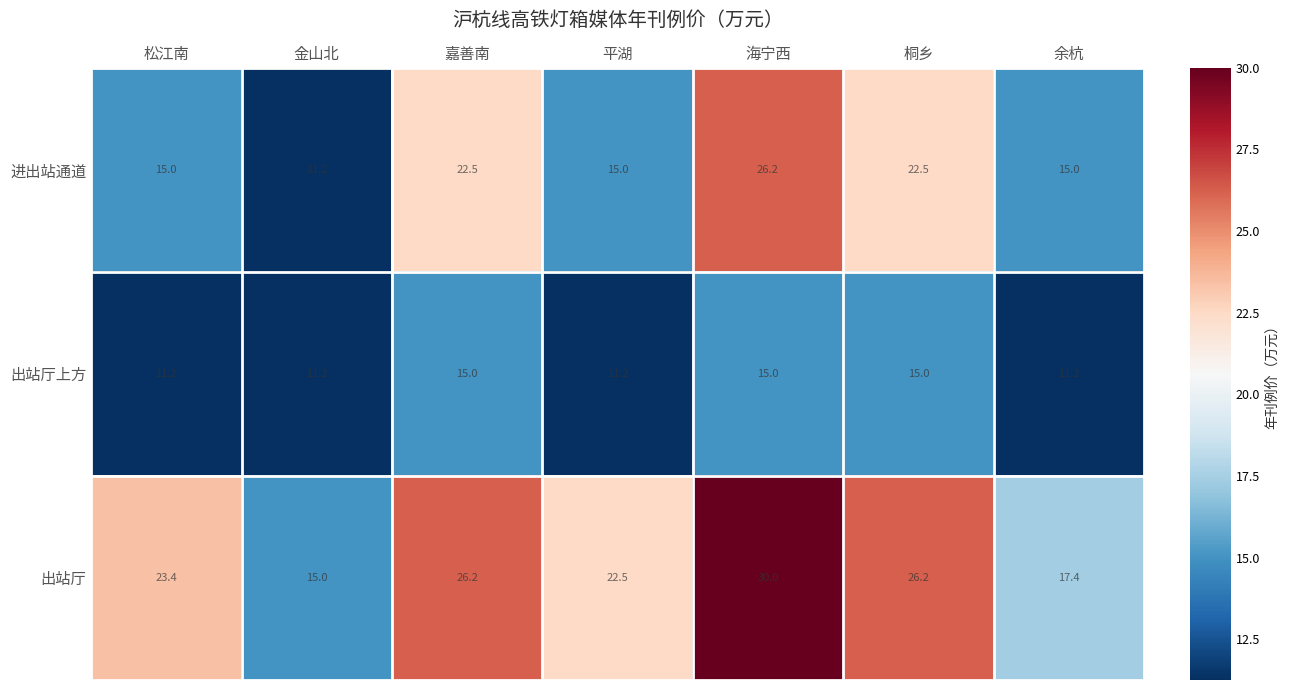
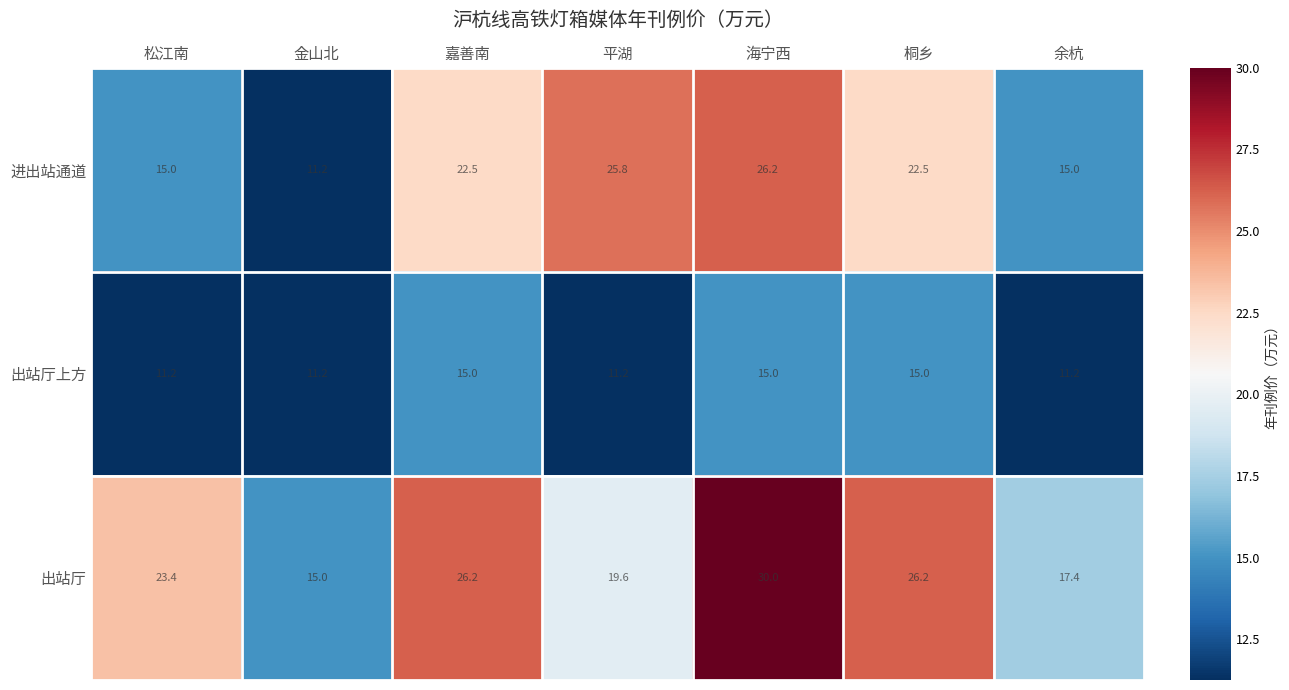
进出站通道, 平湖: 15.0 -> 25.8
出站厅, 平湖: 22.5 -> 19.6
